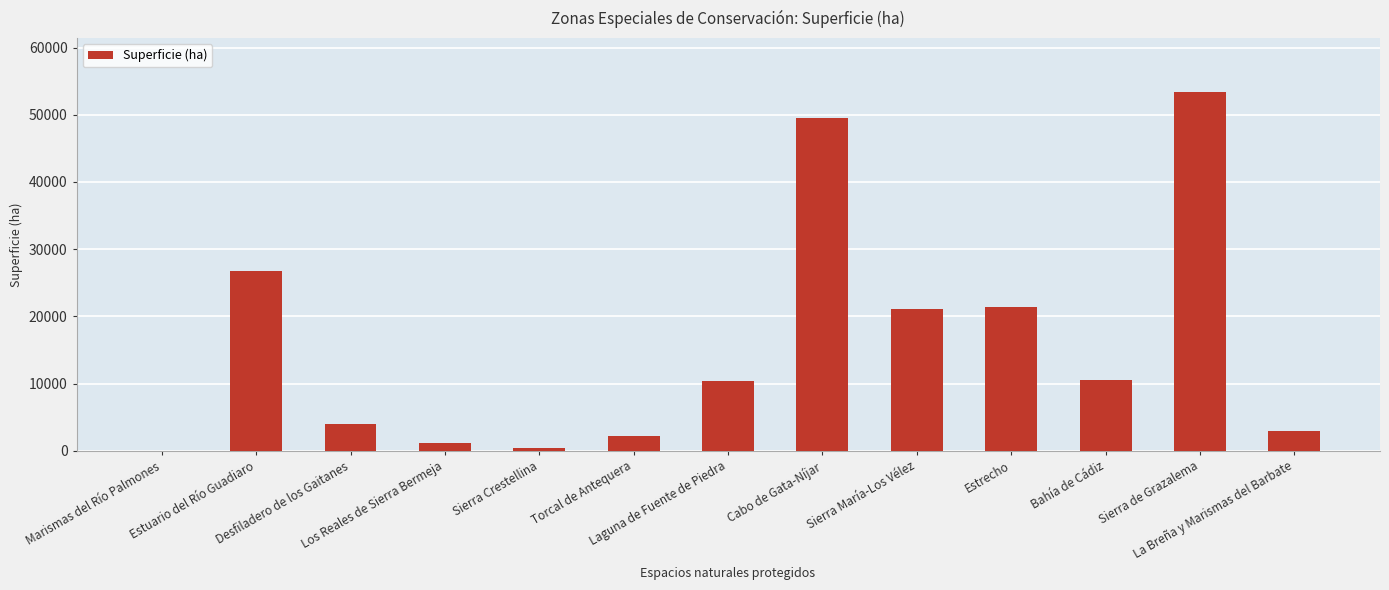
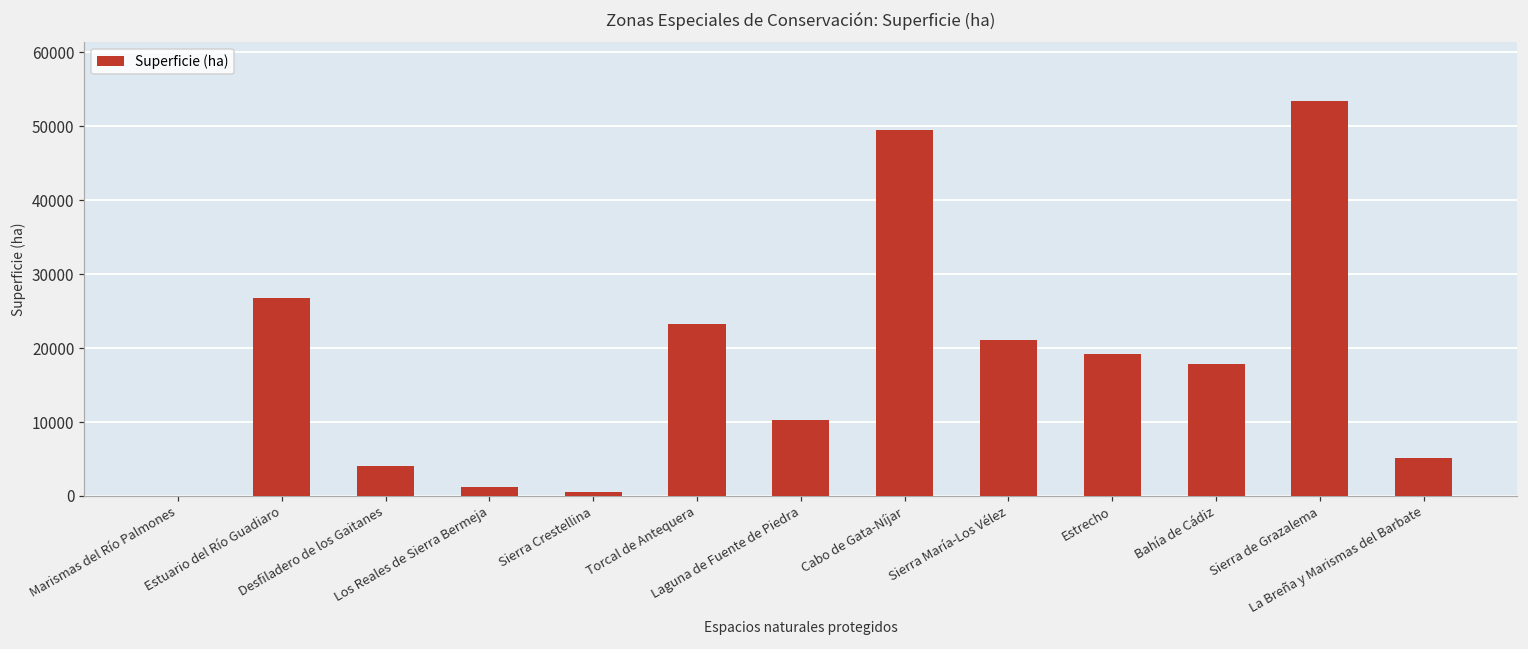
Torcal de Antequera: 2000 -> 23000
Estrecho: 21000 -> 19000
Bahía de Cádiz: 11000 -> 18000
La Breña y Marismas del Barbate: 3000 -> 5000
